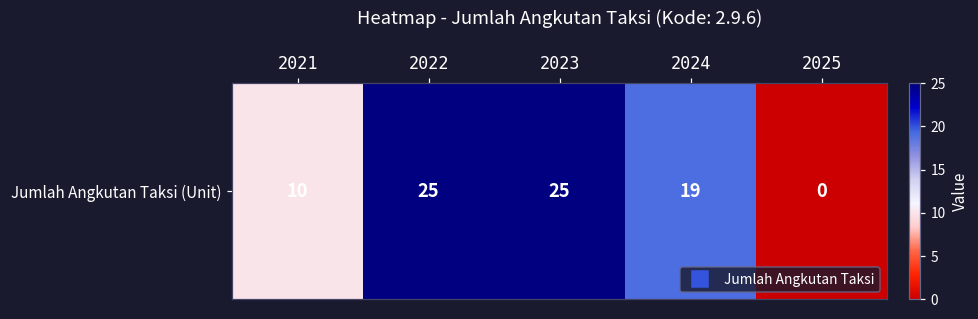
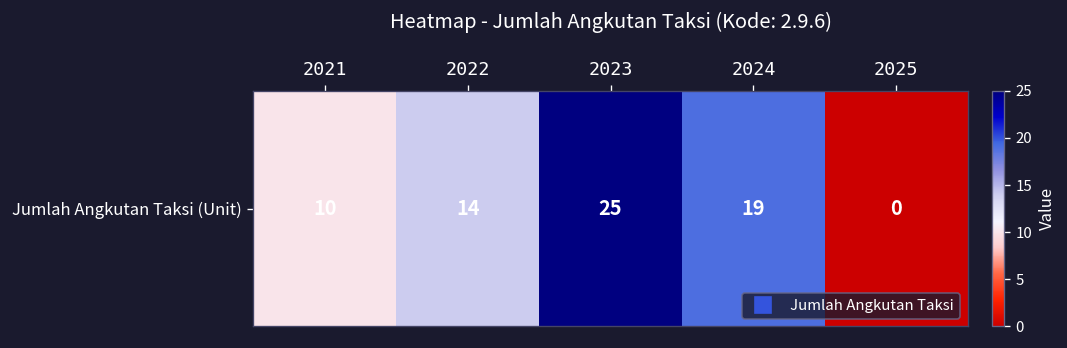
Jumlah Angkutan Taksi (Unit), 2022: 25 -> 14
